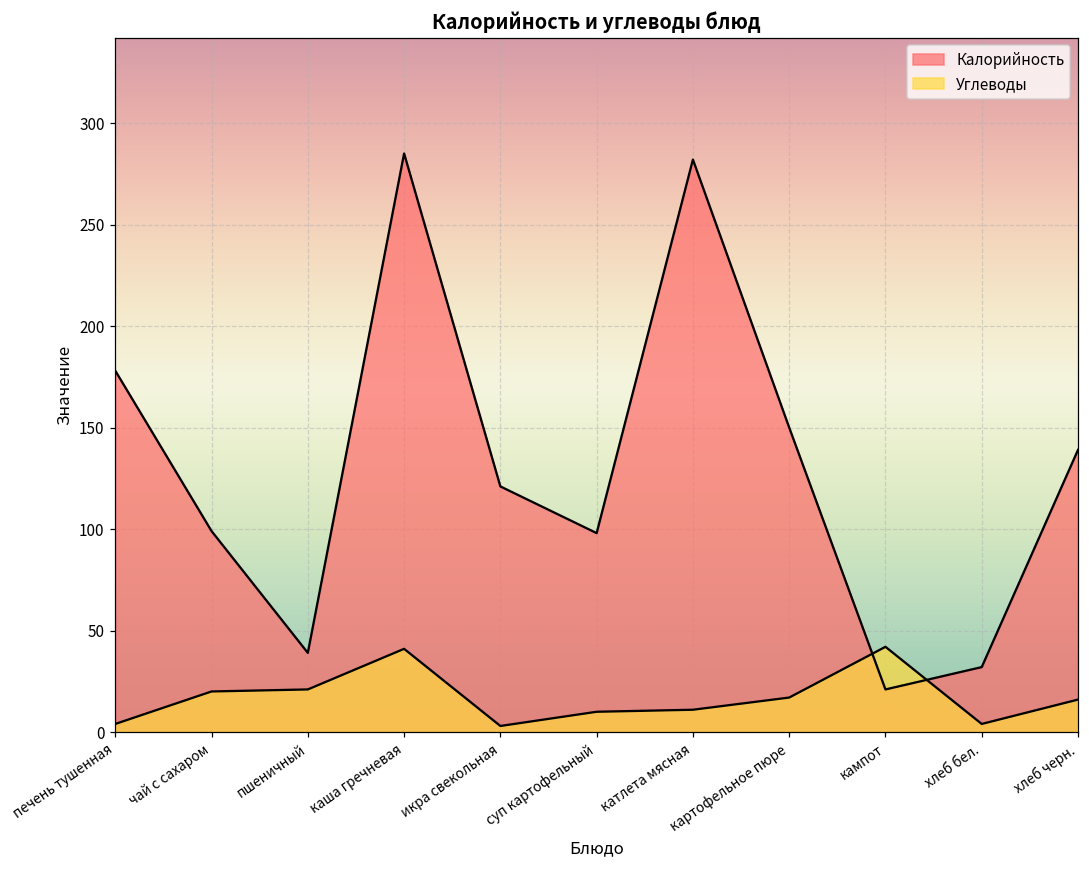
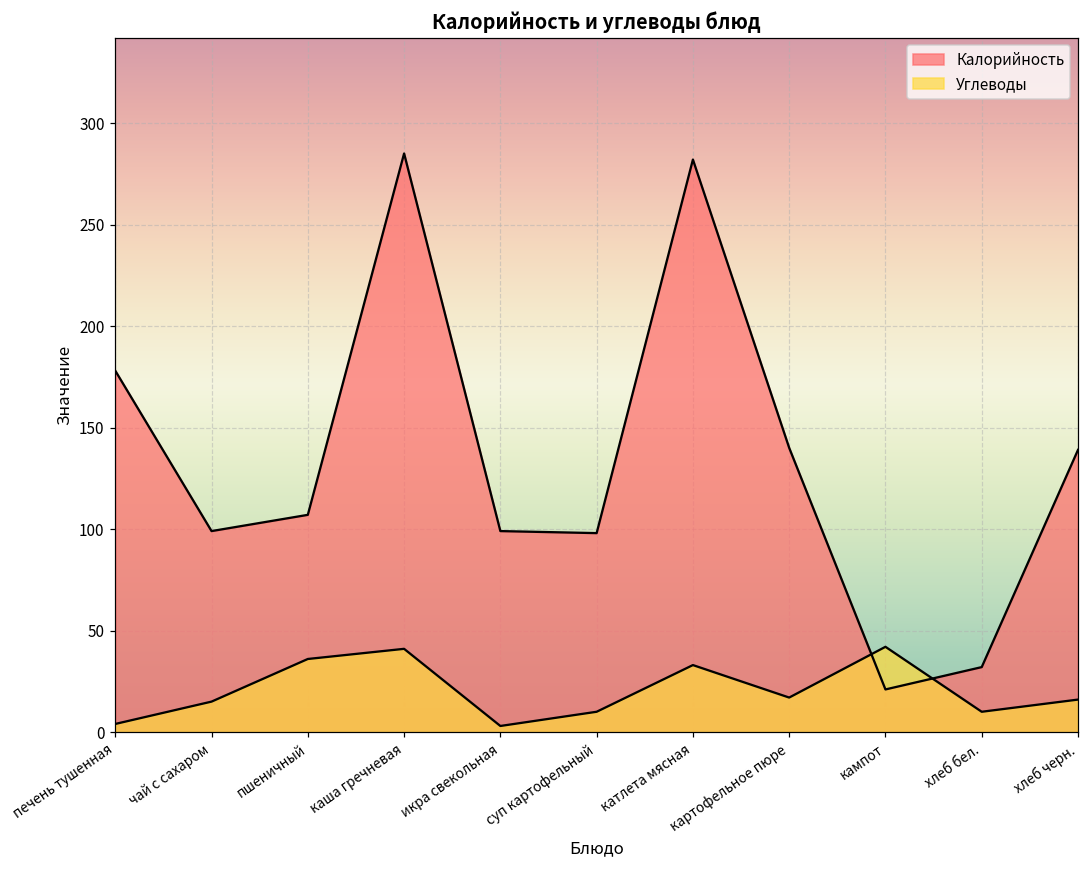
Углеводы, чай с сахаром: 20 -> 15
Калорийность, пшеничный: 39 -> 107
Углеводы, пшеничный: 21 -> 36
Калорийность, икра свекольная: 121 -> 99
Углеводы, катлета мясная: 11 -> 33
Калорийность, картофельное пюре: 150 -> 140
Углеводы, хлеб бел.: 4 -> 10
